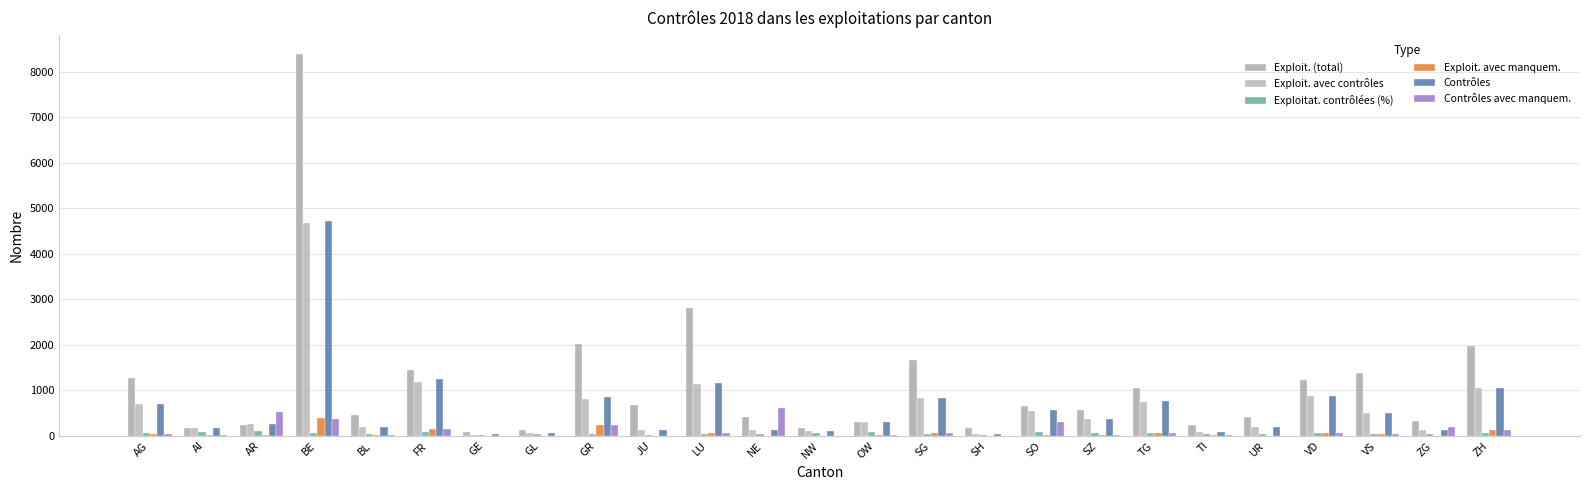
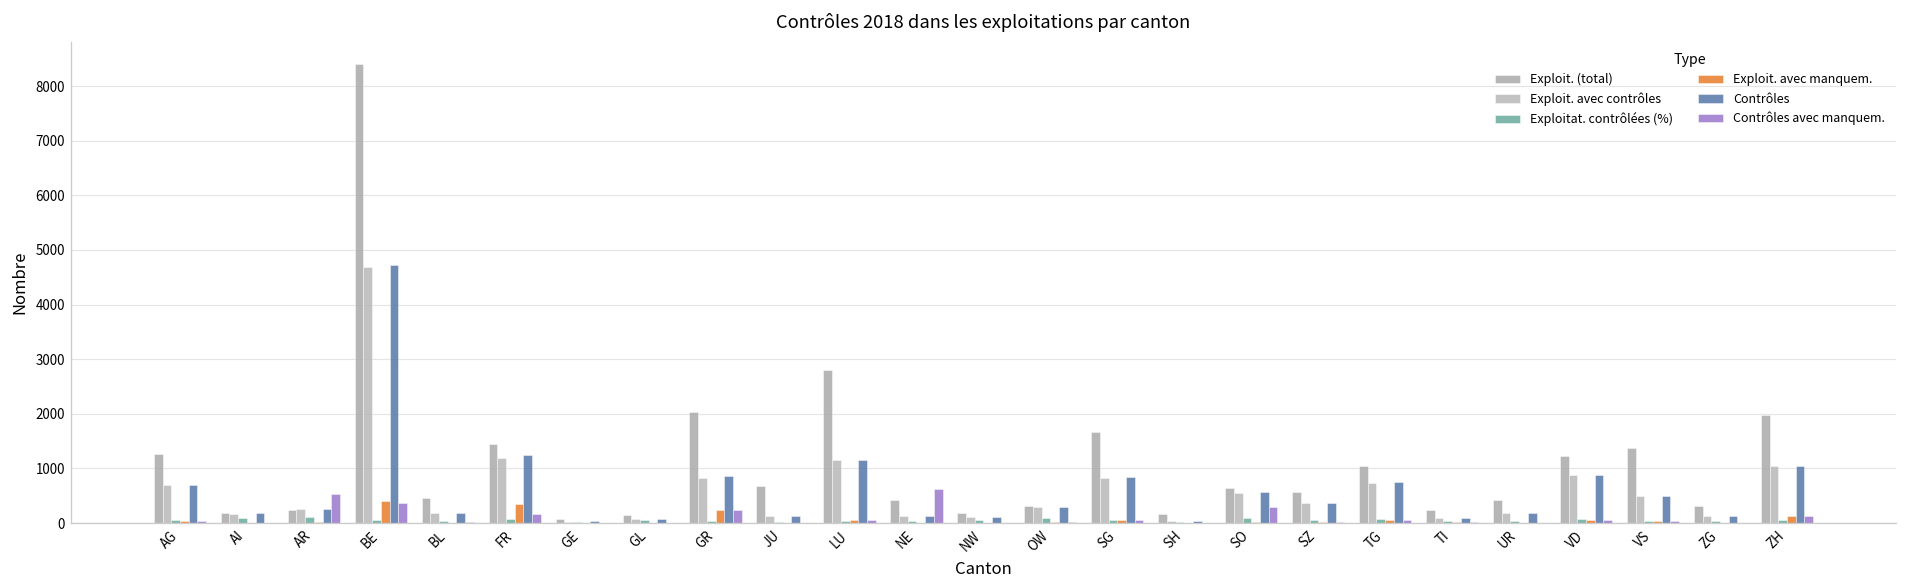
Exploit. avec manquem., FR: 200 -> 300
Contrôles avec manquem., ZG: 200 -> 0
